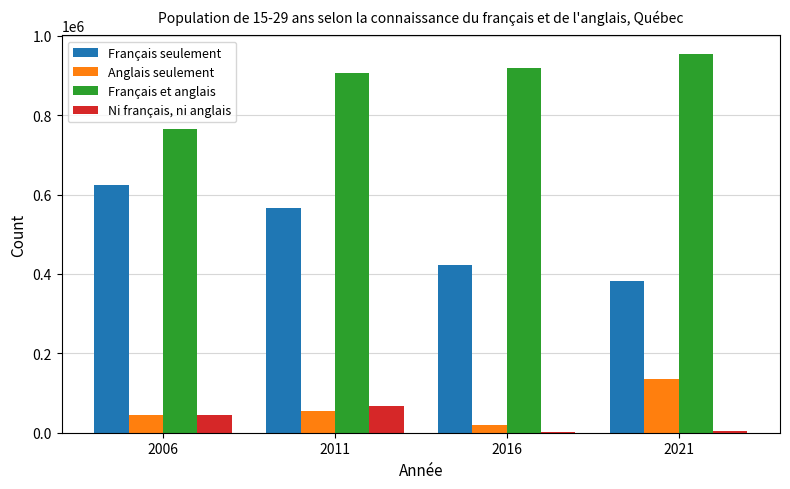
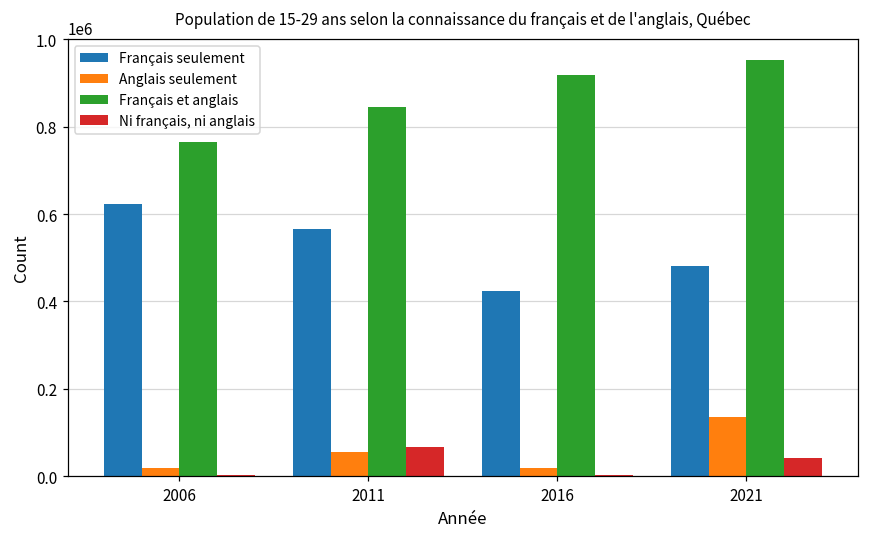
Anglais seulement, 2006: 40000 -> 20000
Ni français, ni anglais, 2006: 40000 -> 0
Français et anglais, 2011: 910000 -> 840000
Français seulement, 2021: 380000 -> 480000
Ni français, ni anglais, 2021: 0 -> 40000
